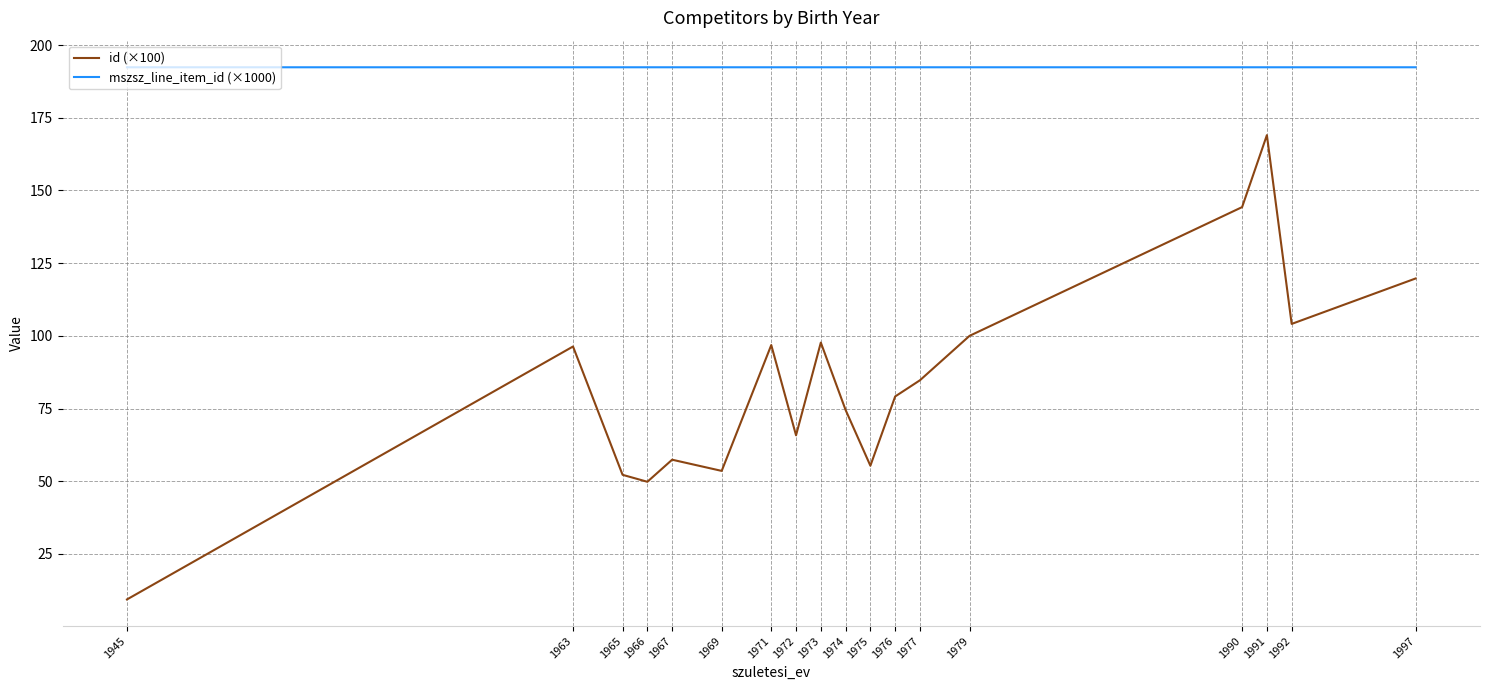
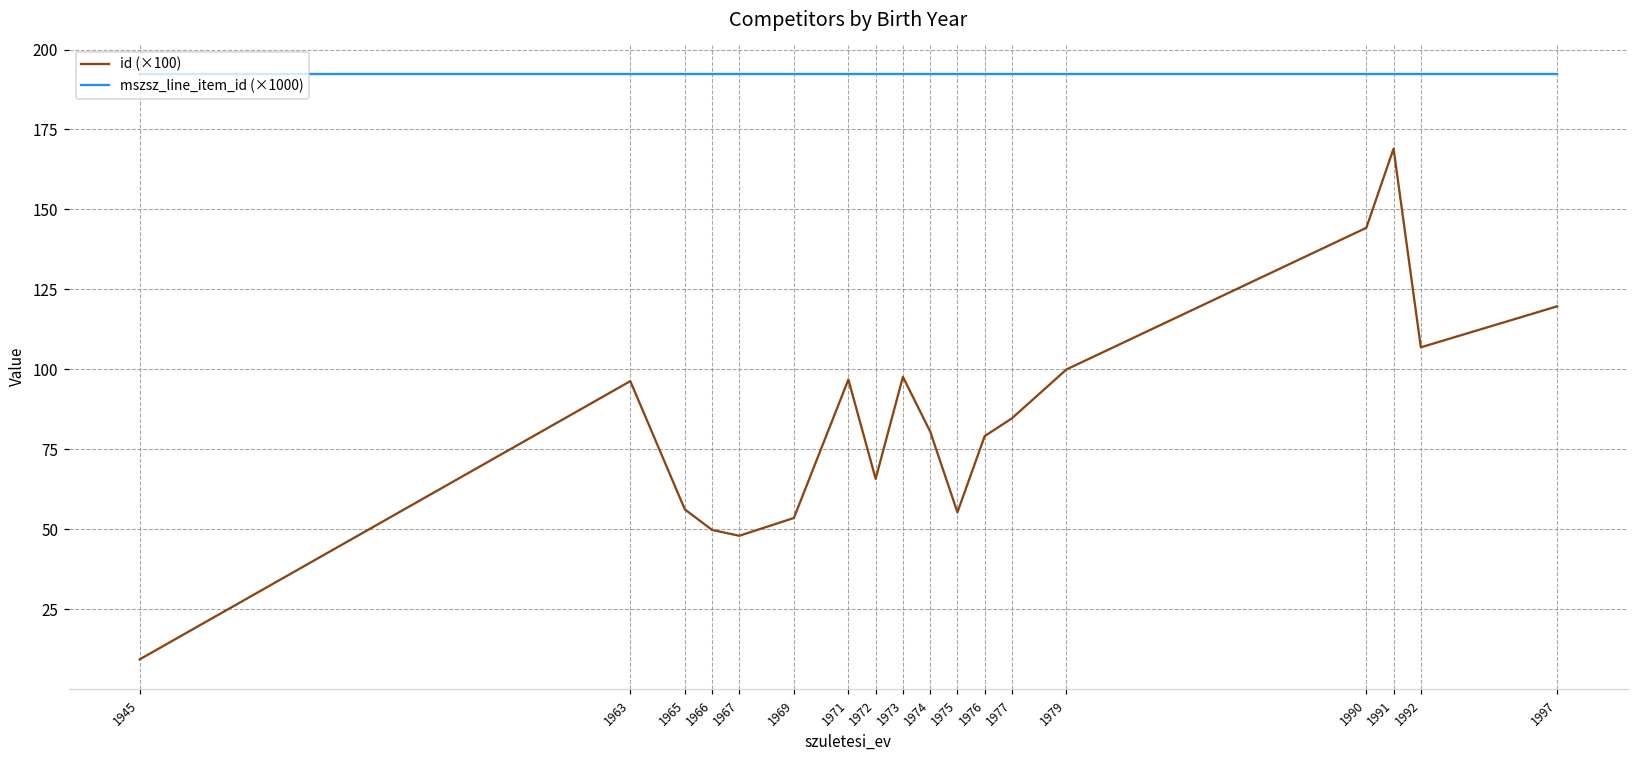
id (×100), 1965: 52 -> 56
id (×100), 1967: 57 -> 48
id (×100), 1974: 74 -> 81
id (×100), 1992: 104 -> 107
